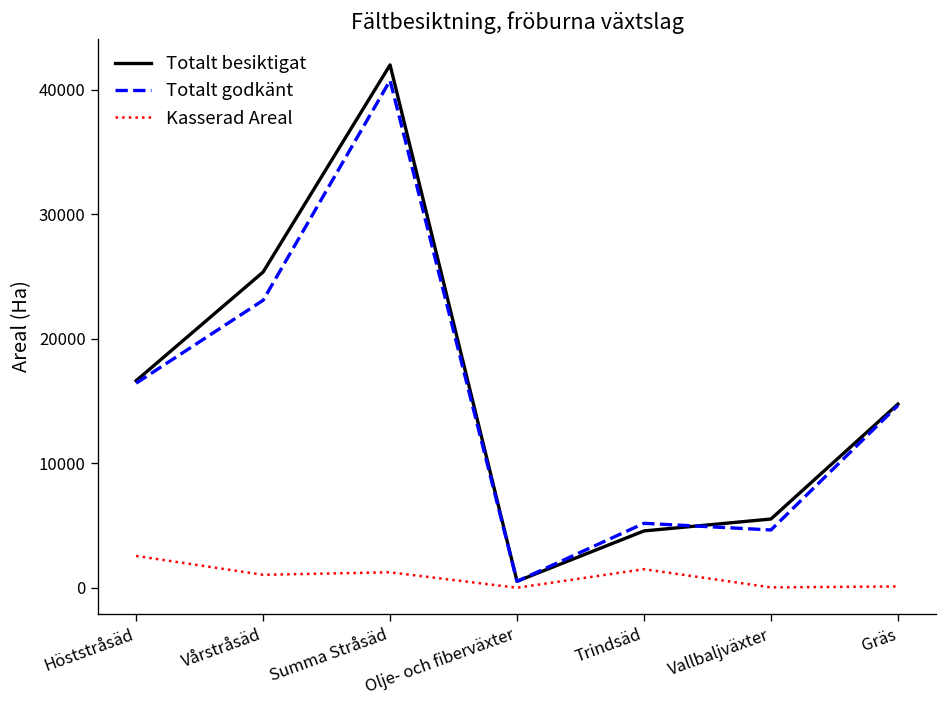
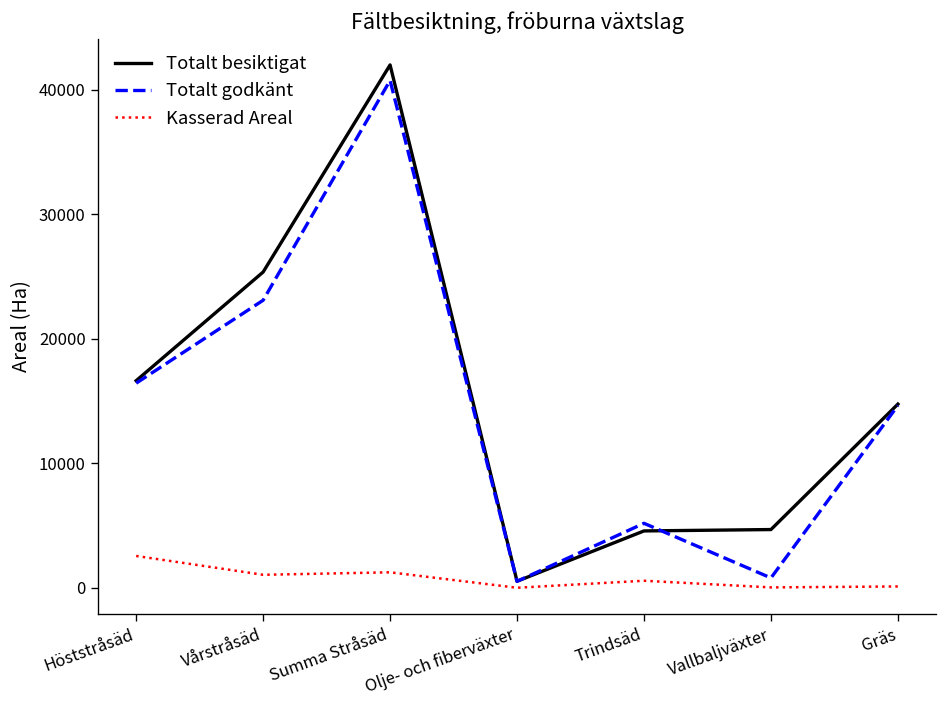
Kasserad Areal, Trindsäd: 1500 -> 600
Totalt besiktigat, Vallbaljväxter: 5500 -> 4700
Totalt godkänt, Vallbaljväxter: 4600 -> 800
